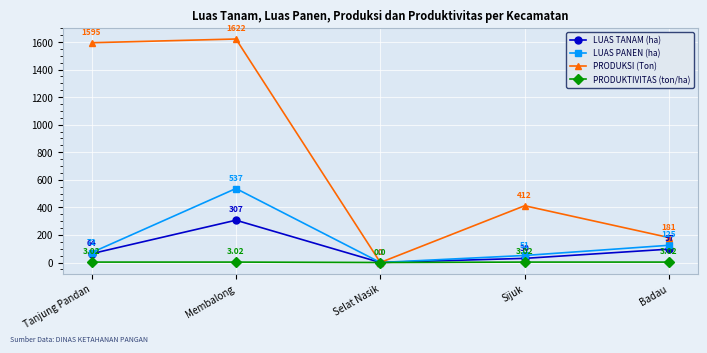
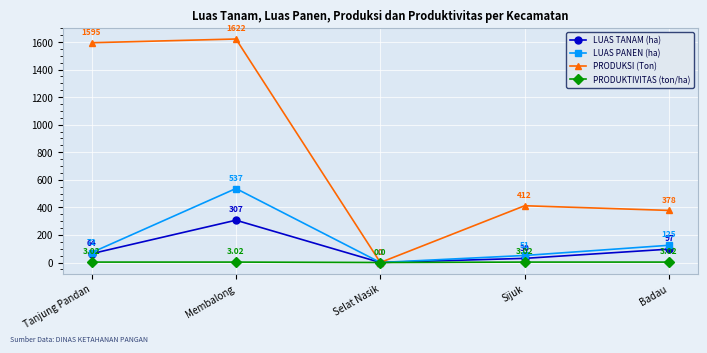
PRODUKSI (Ton), Badau: 181 -> 378
